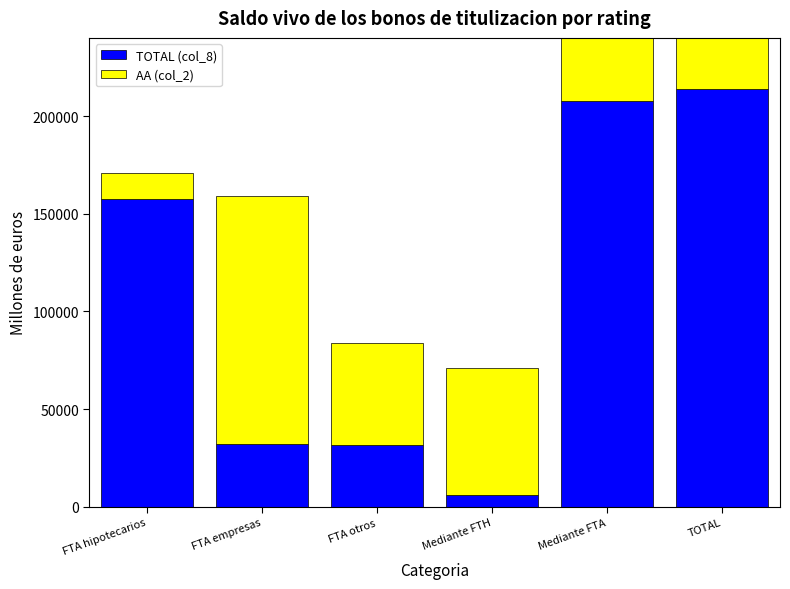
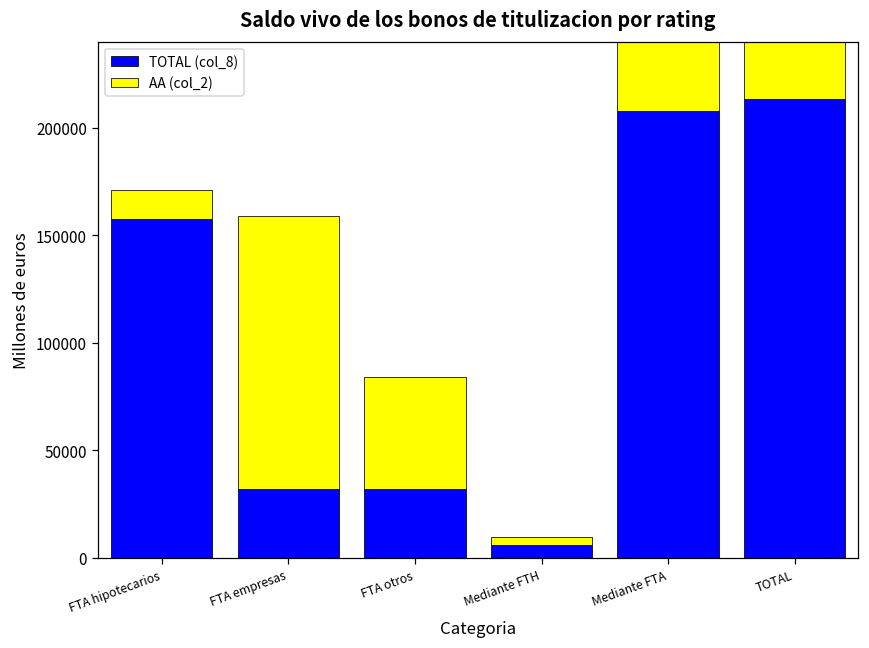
AA (col_2), Mediante FTH: 65000 -> 4000
